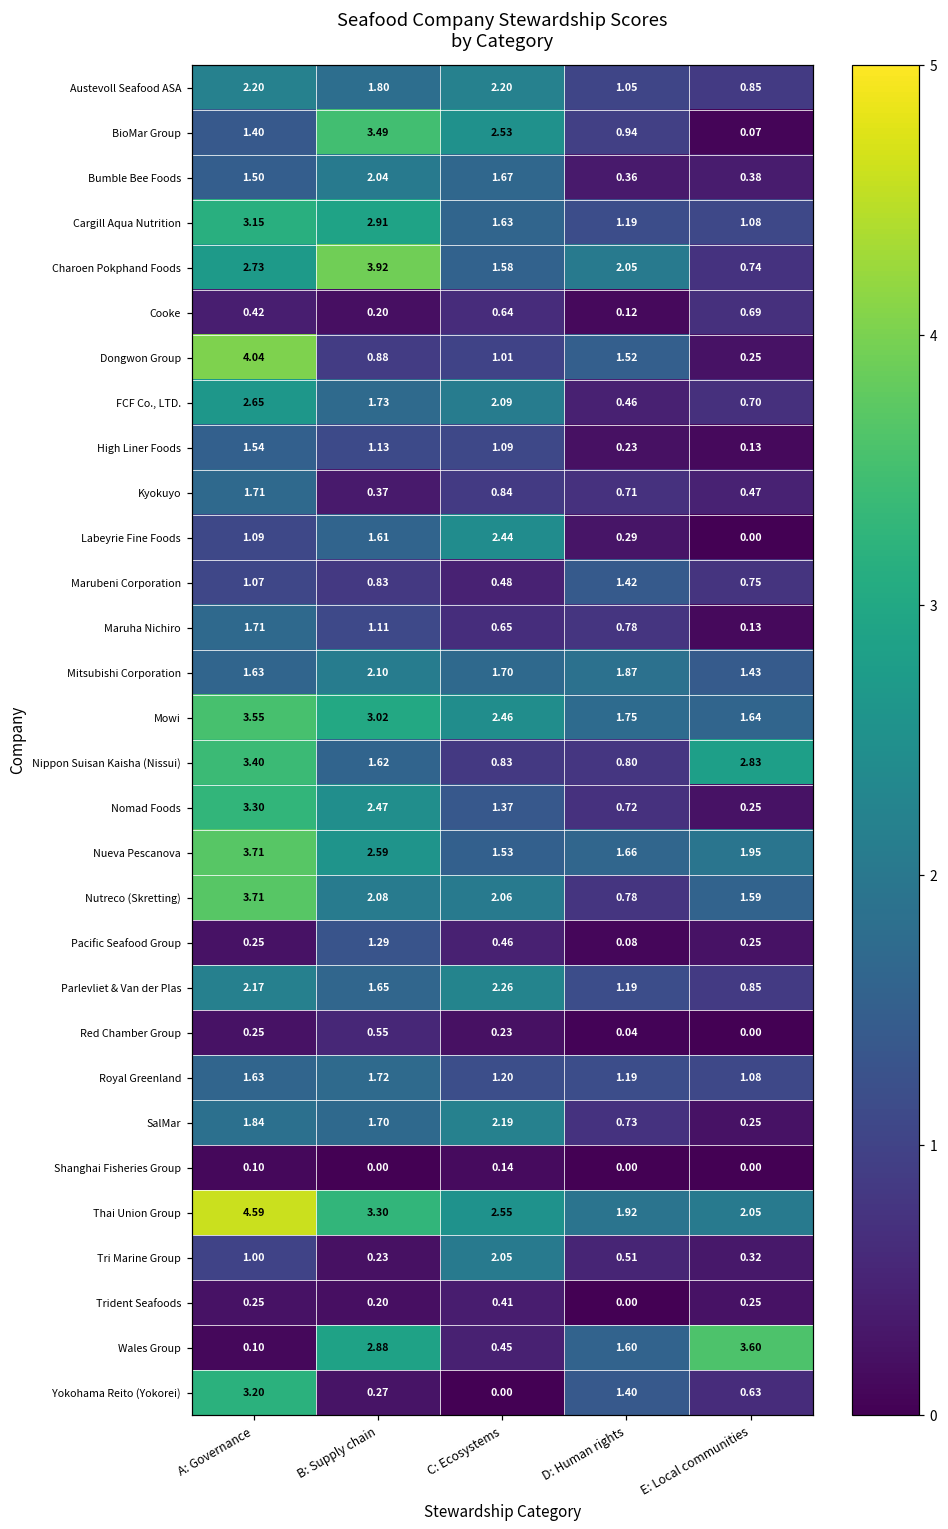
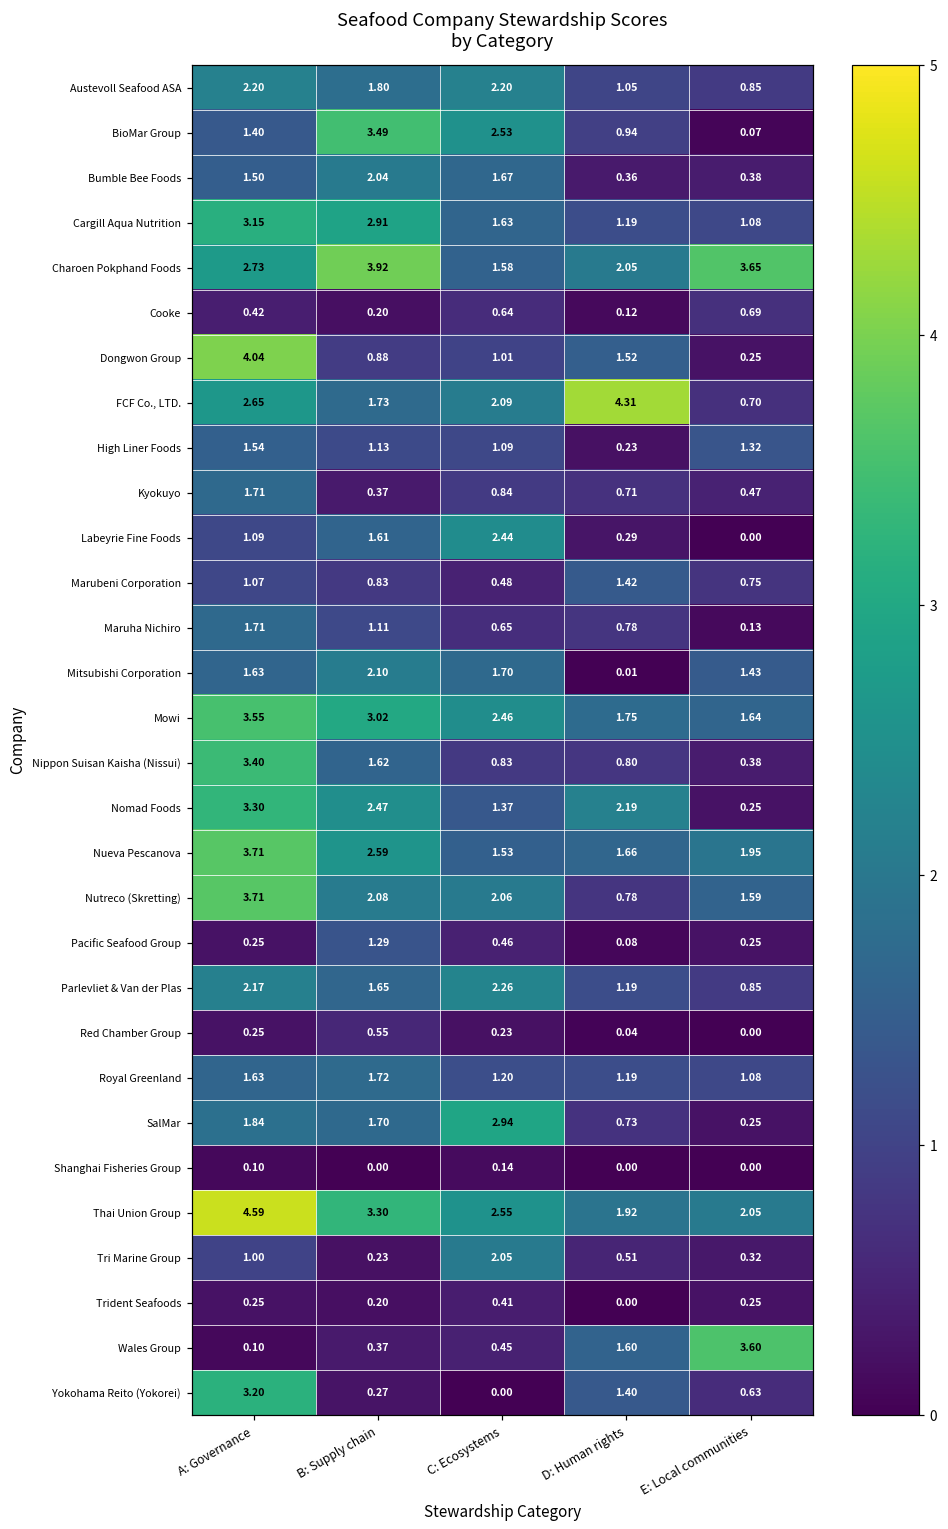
Charoen Pokphand Foods, E: Local communities: 0.74 -> 3.65
FCF Co., LTD., D: Human rights: 0.46 -> 4.31
High Liner Foods, E: Local communities: 0.13 -> 1.32
Mitsubishi Corporation, D: Human rights: 1.87 -> 0.01
Nippon Suisan Kaisha (Nissui), E: Local communities: 2.83 -> 0.38
Nomad Foods, D: Human rights: 0.72 -> 2.19
SalMar, C: Ecosystems: 2.19 -> 2.94
Wales Group, B: Supply chain: 2.88 -> 0.37
